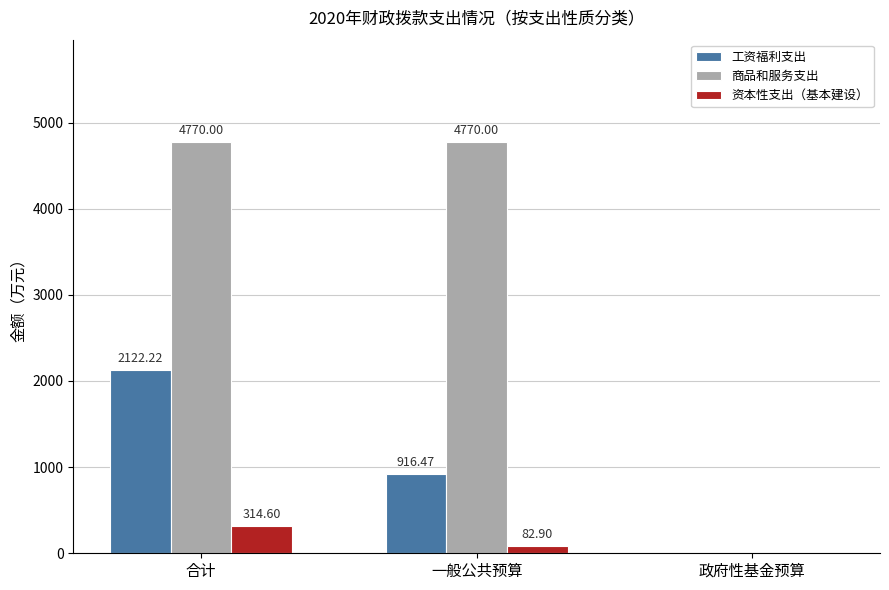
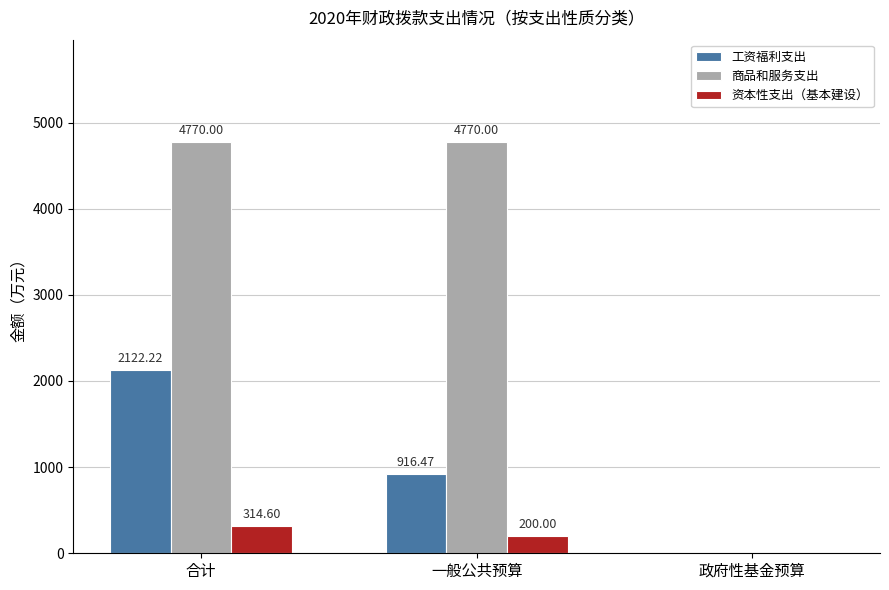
资本性支出（基本建设）, 一般公共预算: 82.90 -> 200.00
